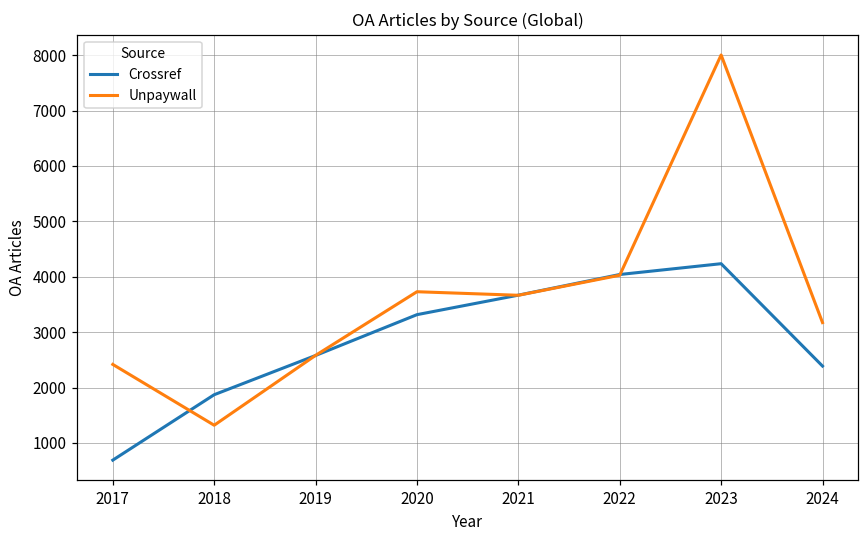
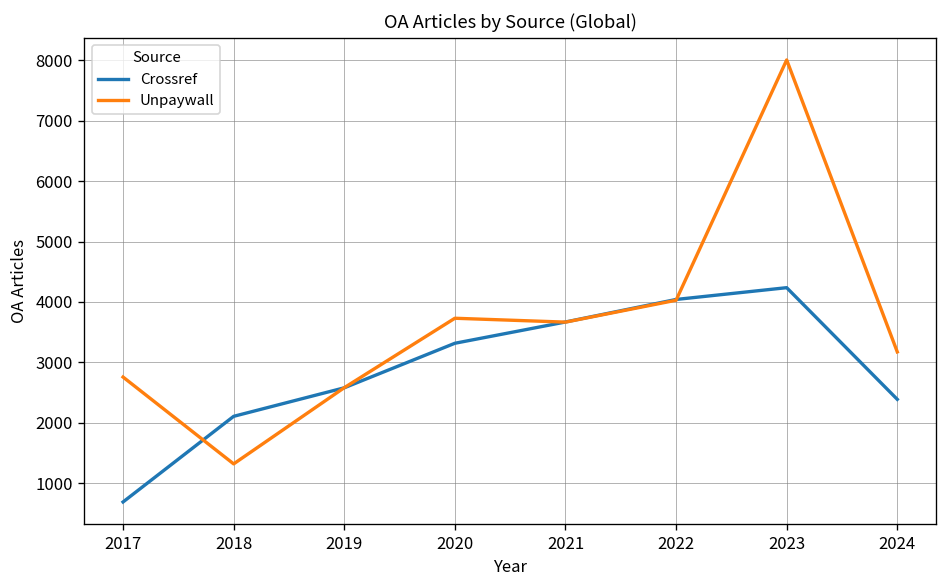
Unpaywall, 2017: 2400 -> 2800
Crossref, 2018: 1900 -> 2100
